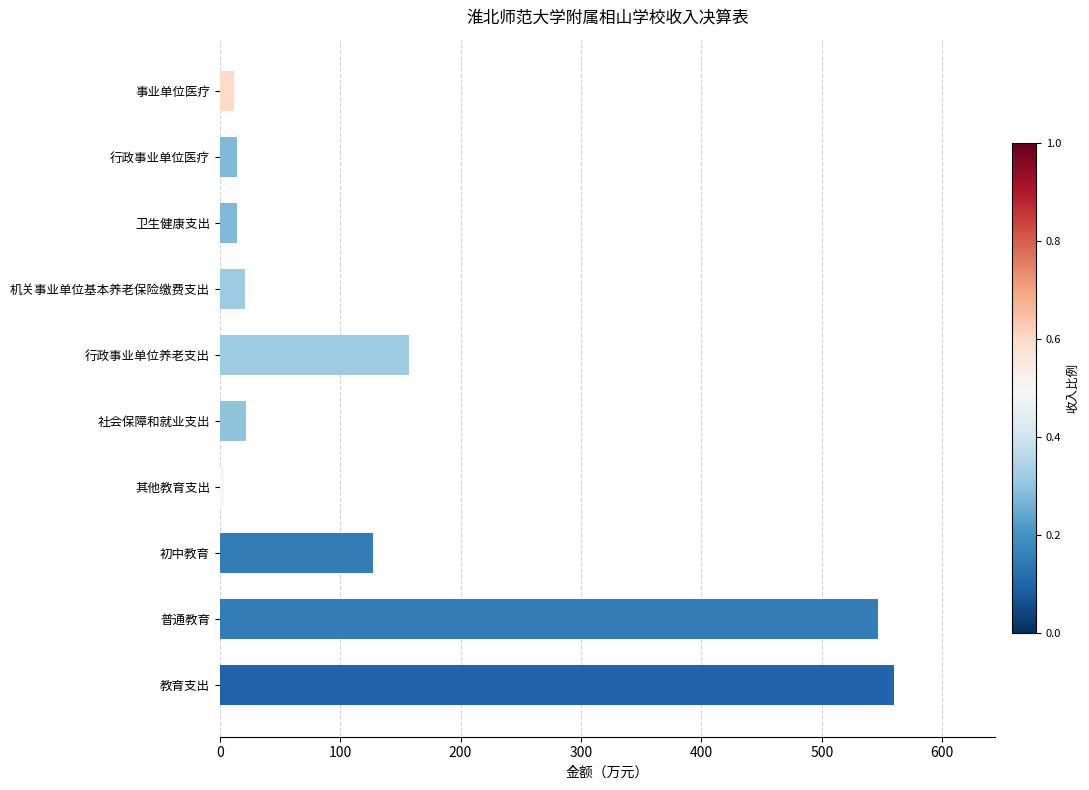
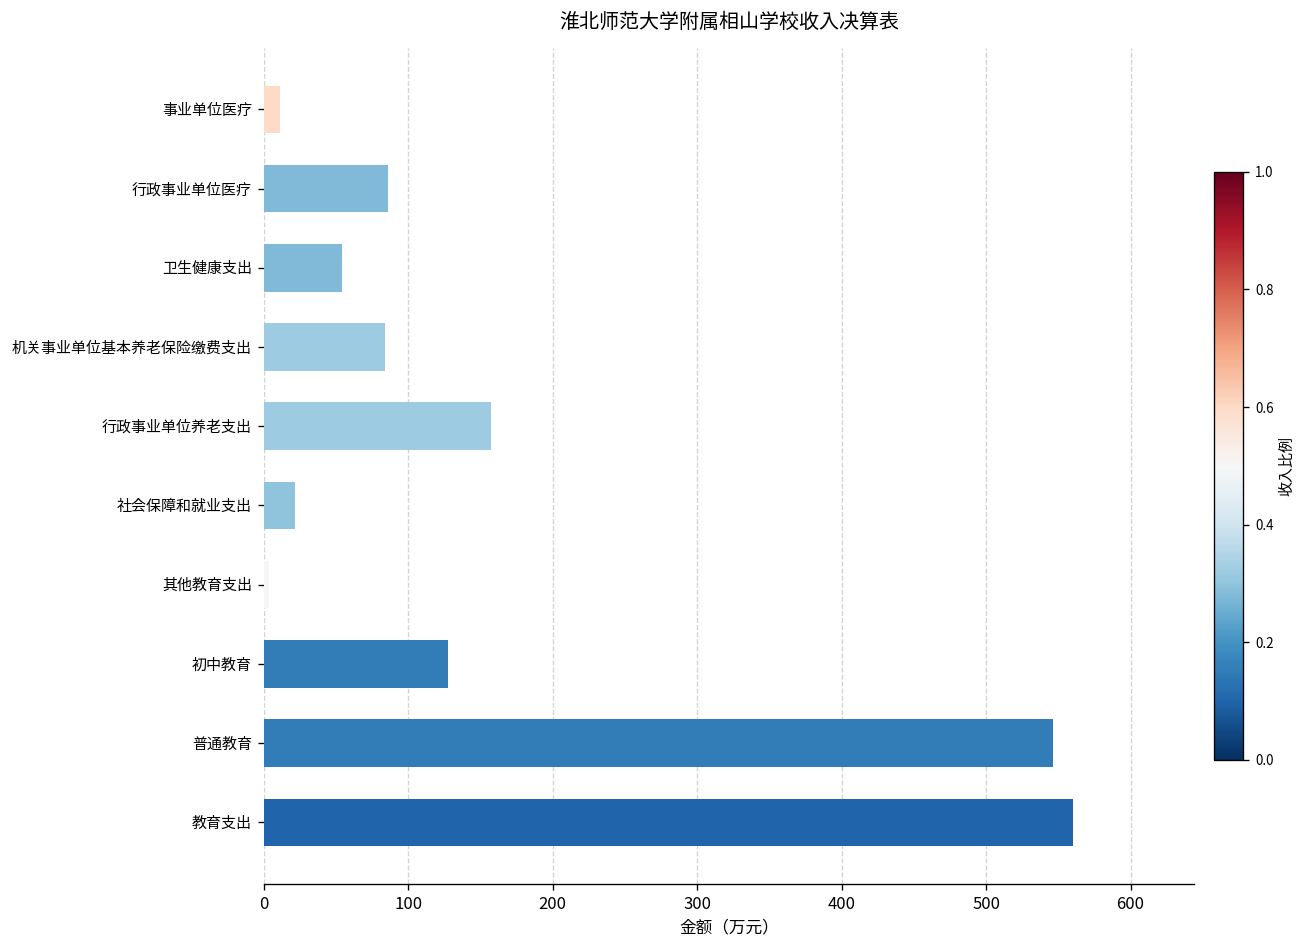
行政事业单位医疗: 15 -> 86
卫生健康支出: 15 -> 54
机关事业单位基本养老保险缴费支出: 21 -> 84
